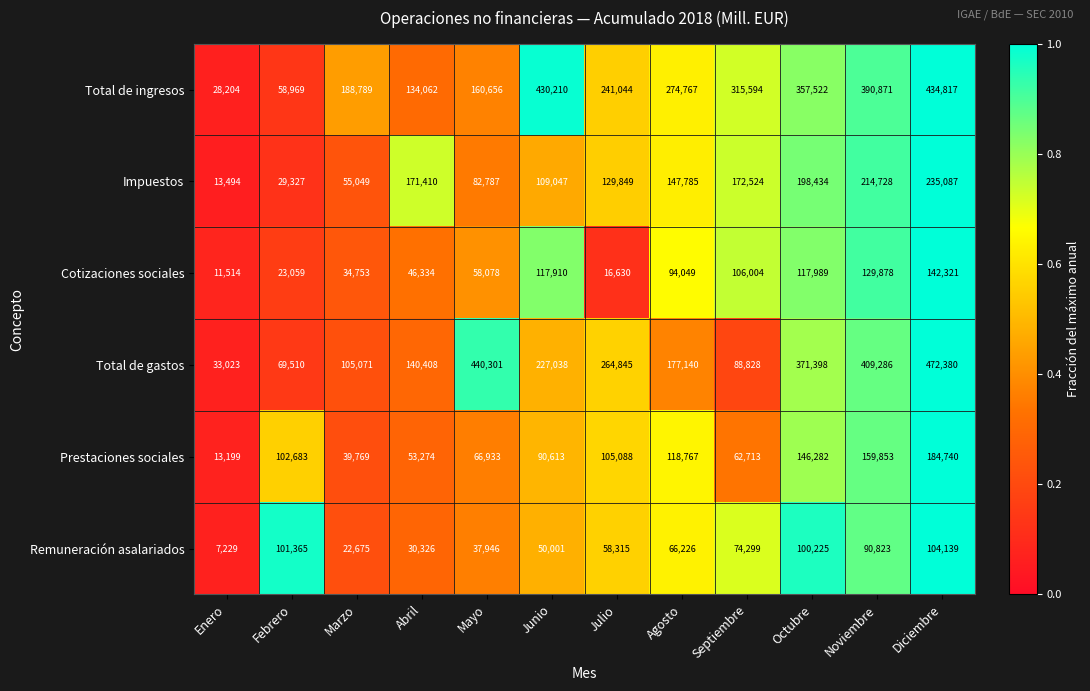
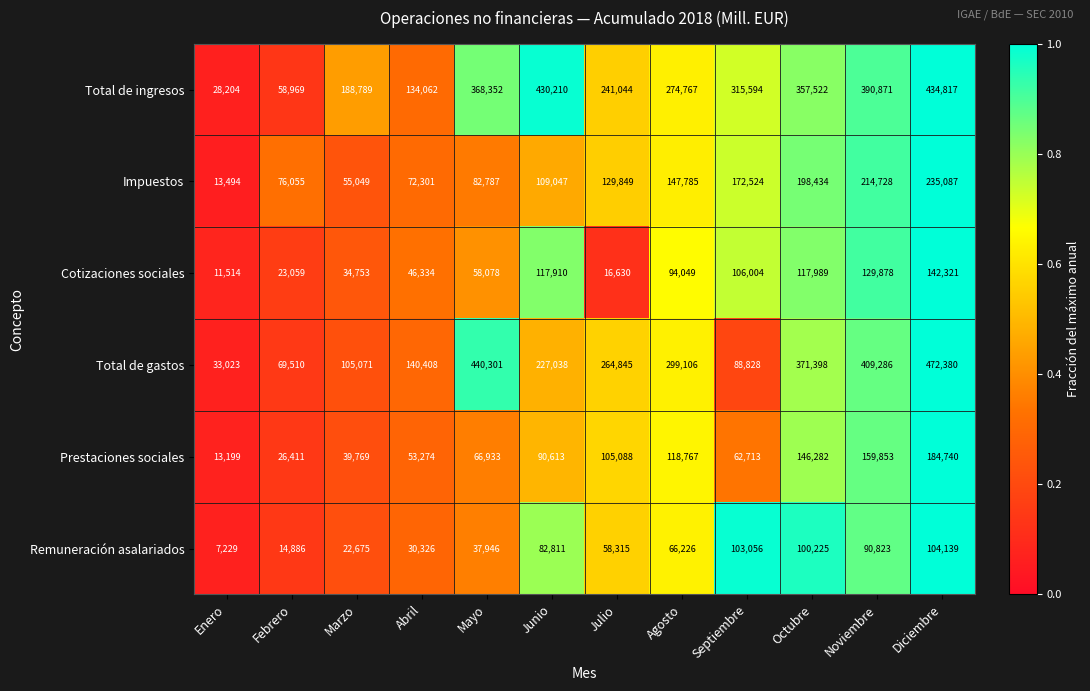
Total de ingresos, Mayo: 160,656 -> 368,352
Impuestos, Febrero: 29,327 -> 76,055
Impuestos, Abril: 171,410 -> 72,301
Total de gastos, Agosto: 177,140 -> 299,106
Prestaciones sociales, Febrero: 102,683 -> 26,411
Remuneración asalariados, Febrero: 101,365 -> 14,886
Remuneración asalariados, Junio: 50,001 -> 82,811
Remuneración asalariados, Septiembre: 74,299 -> 103,056
